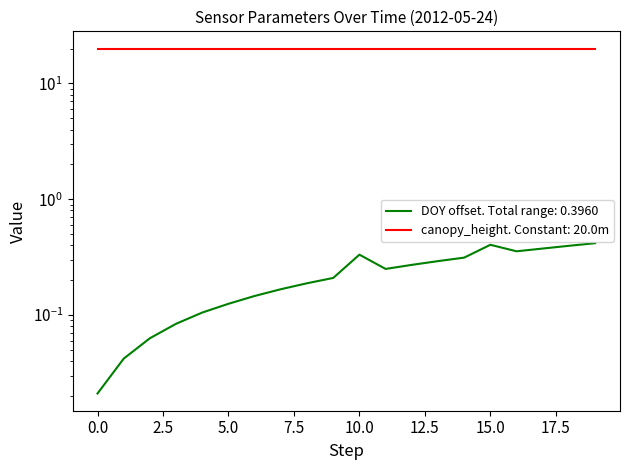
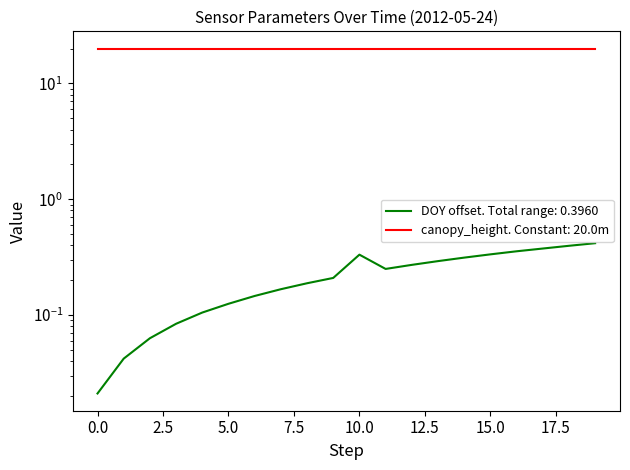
DOY offset. Total range: 0.3960, 15.0: 0.40 -> 0.33
